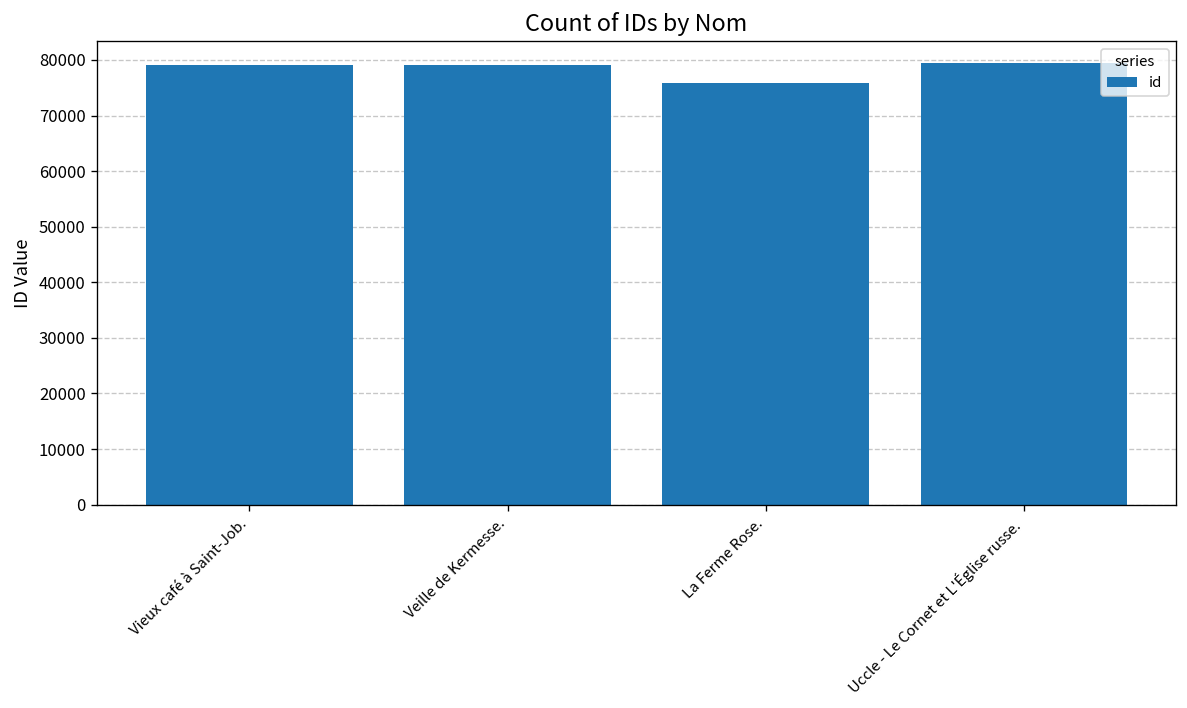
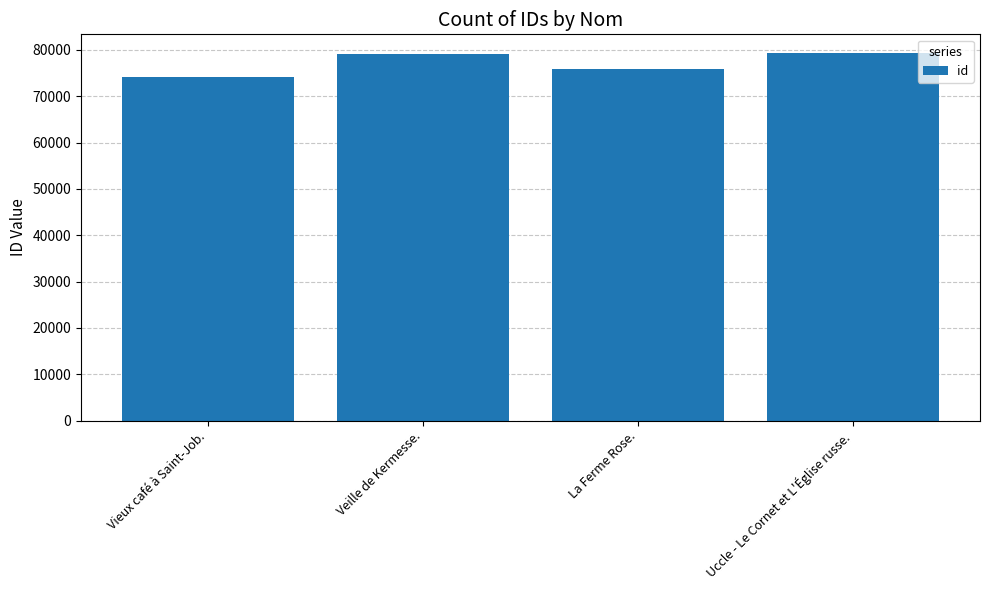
Vieux café à Saint-Job.: 79000 -> 74000
